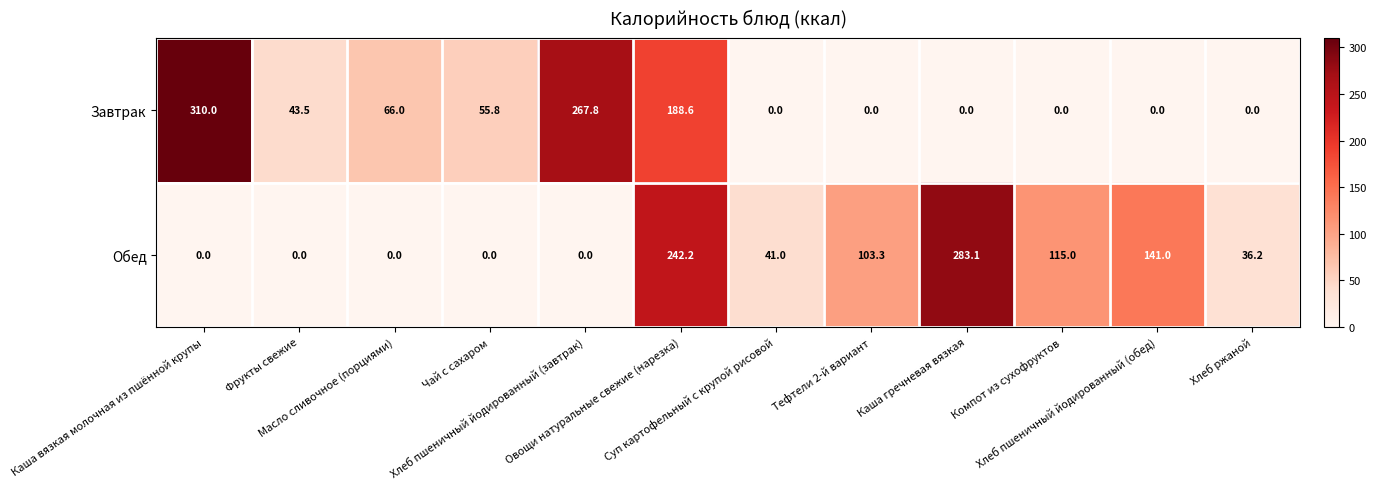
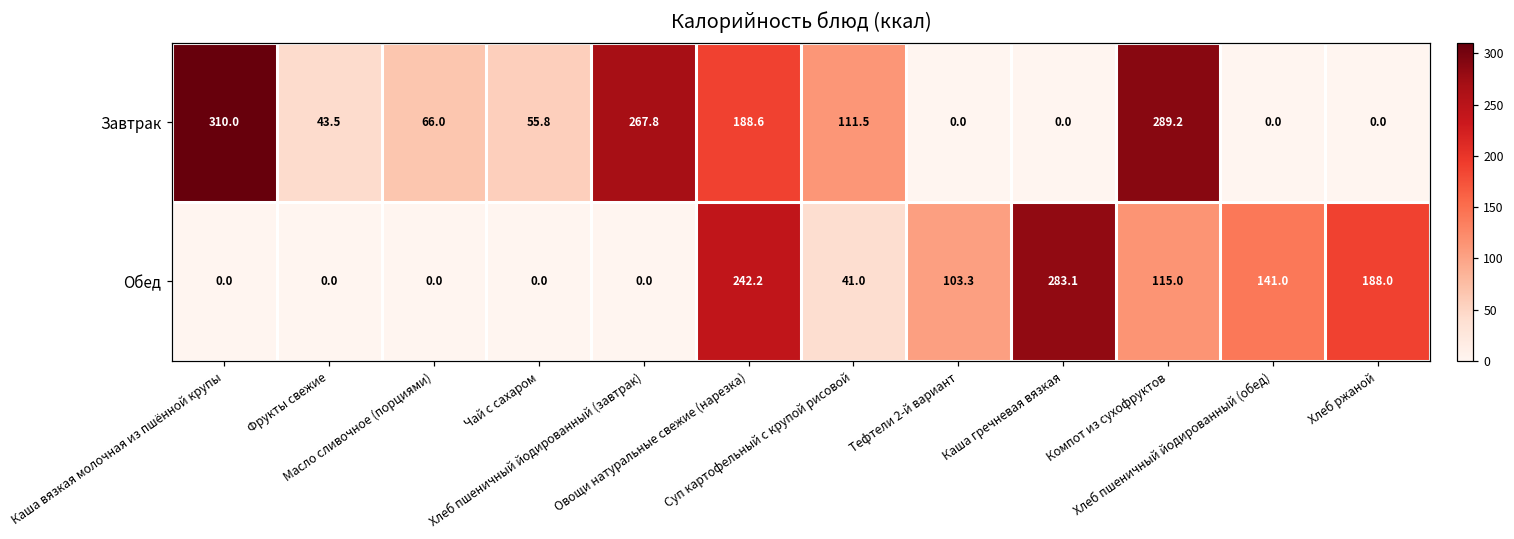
Завтрак, Суп картофельный с крупой рисовой: 0.0 -> 111.5
Завтрак, Компот из сухофруктов: 0.0 -> 289.2
Обед, Хлеб ржаной: 36.2 -> 188.0
